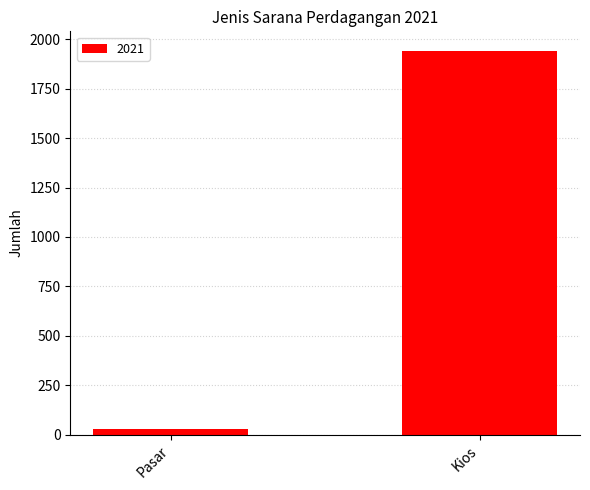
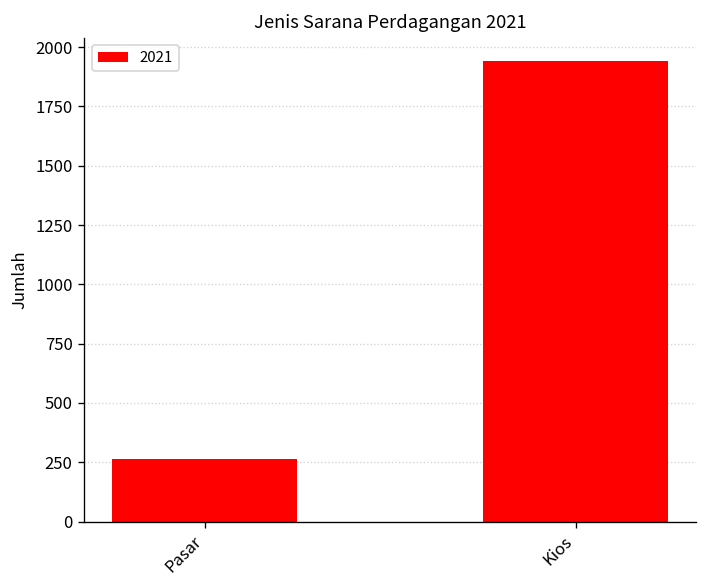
Pasar: 30 -> 260
